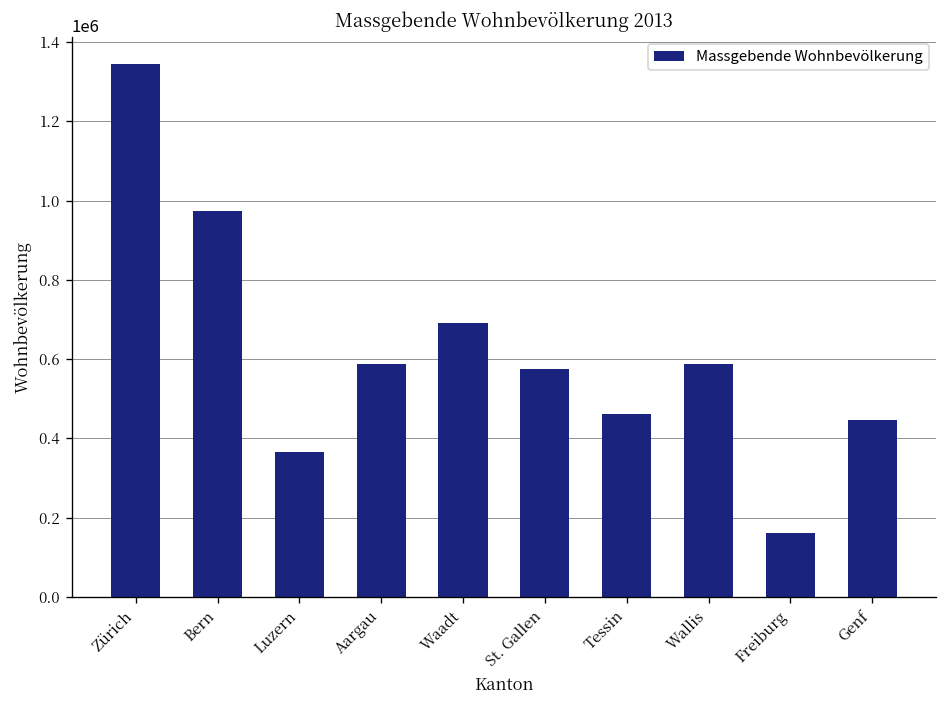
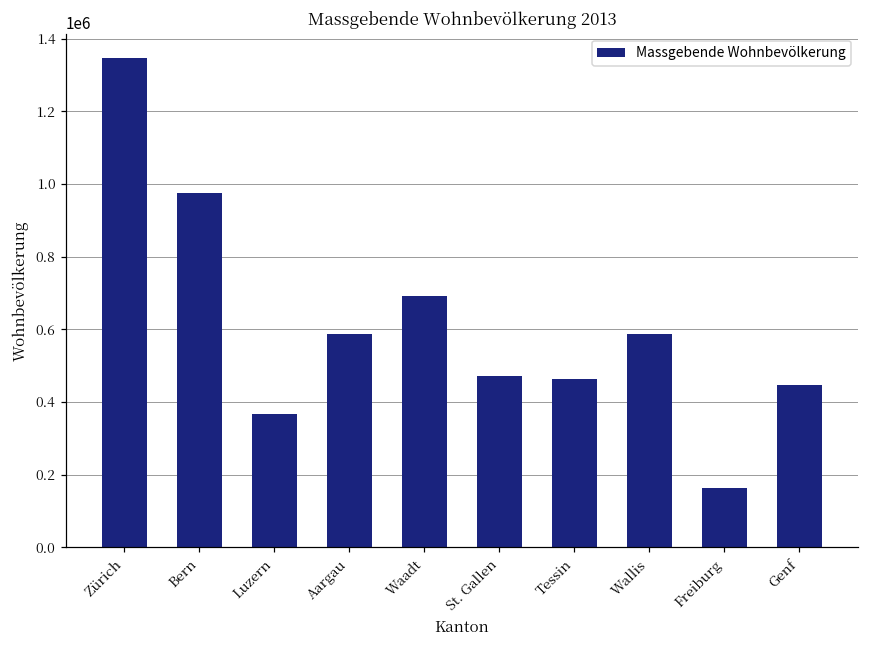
St. Gallen: 570000 -> 470000
